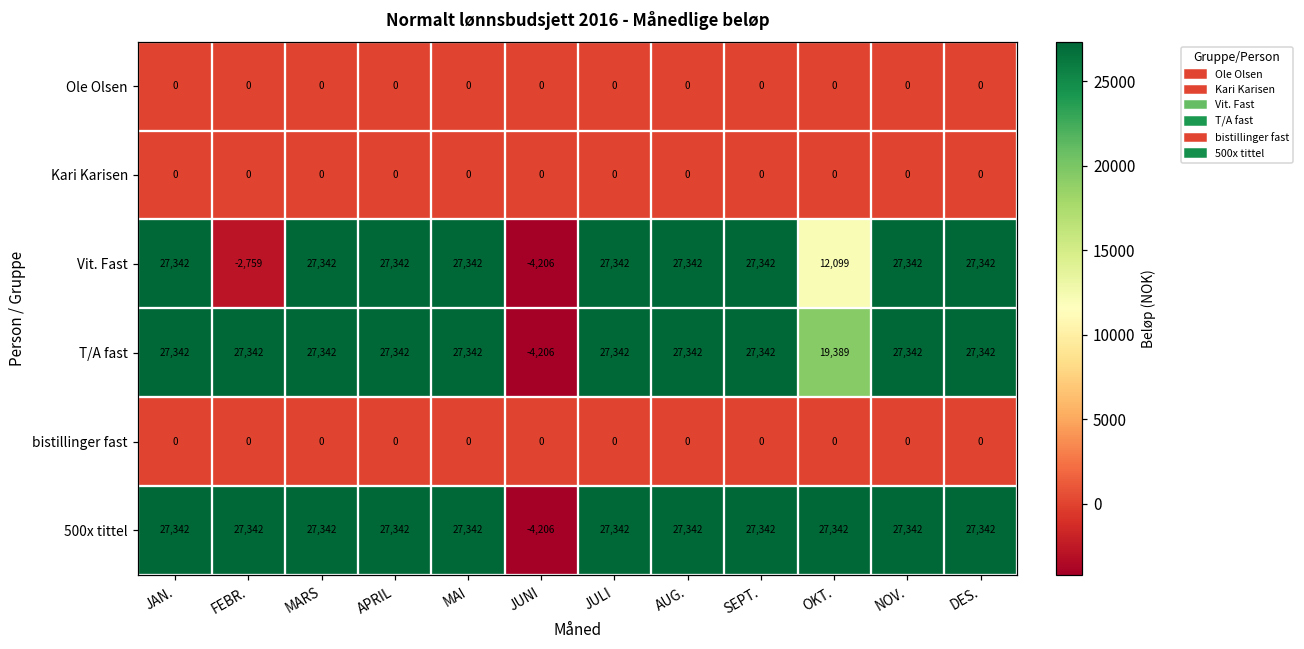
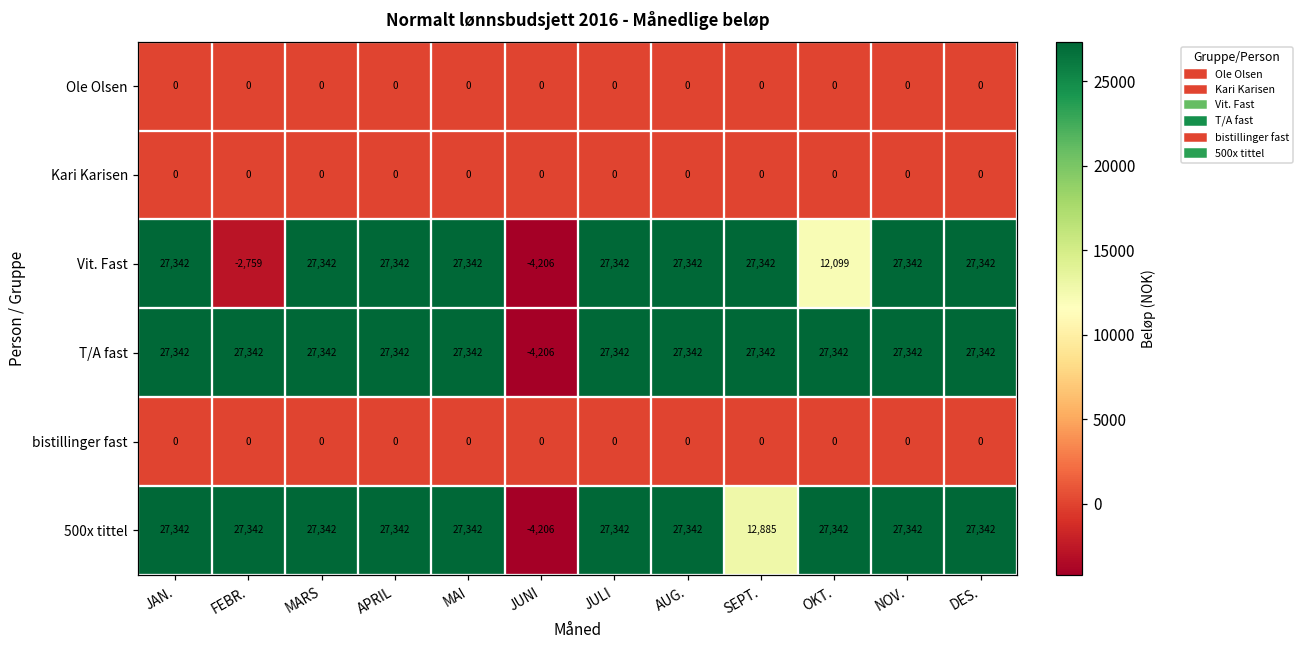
T/A fast, OKT.: 19,389 -> 27,342
500x tittel, SEPT.: 27,342 -> 12,885
